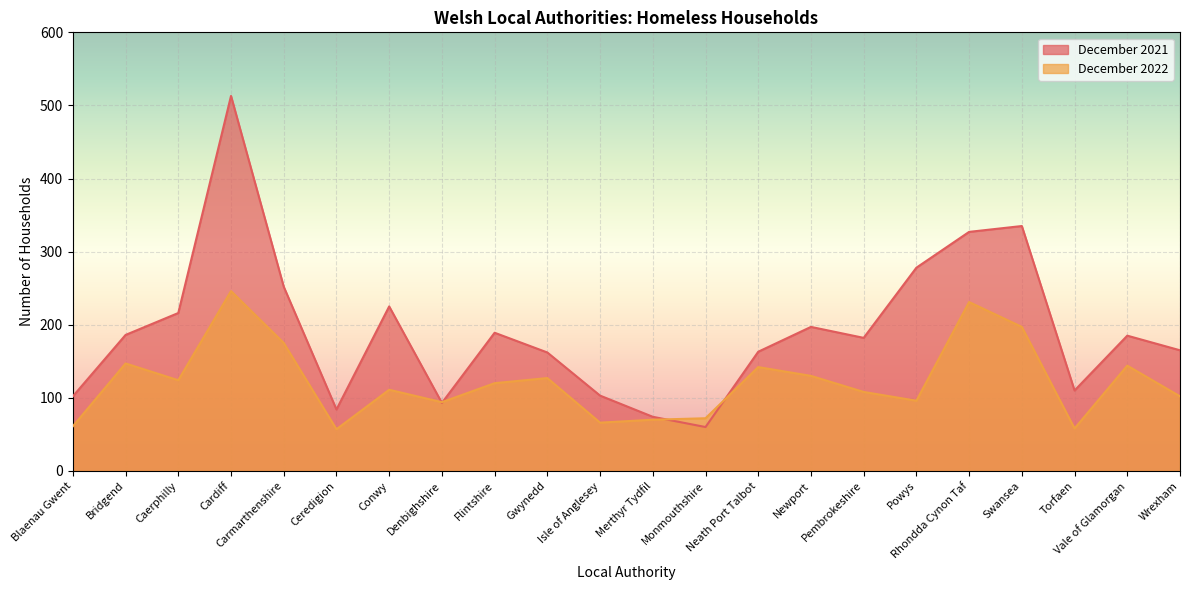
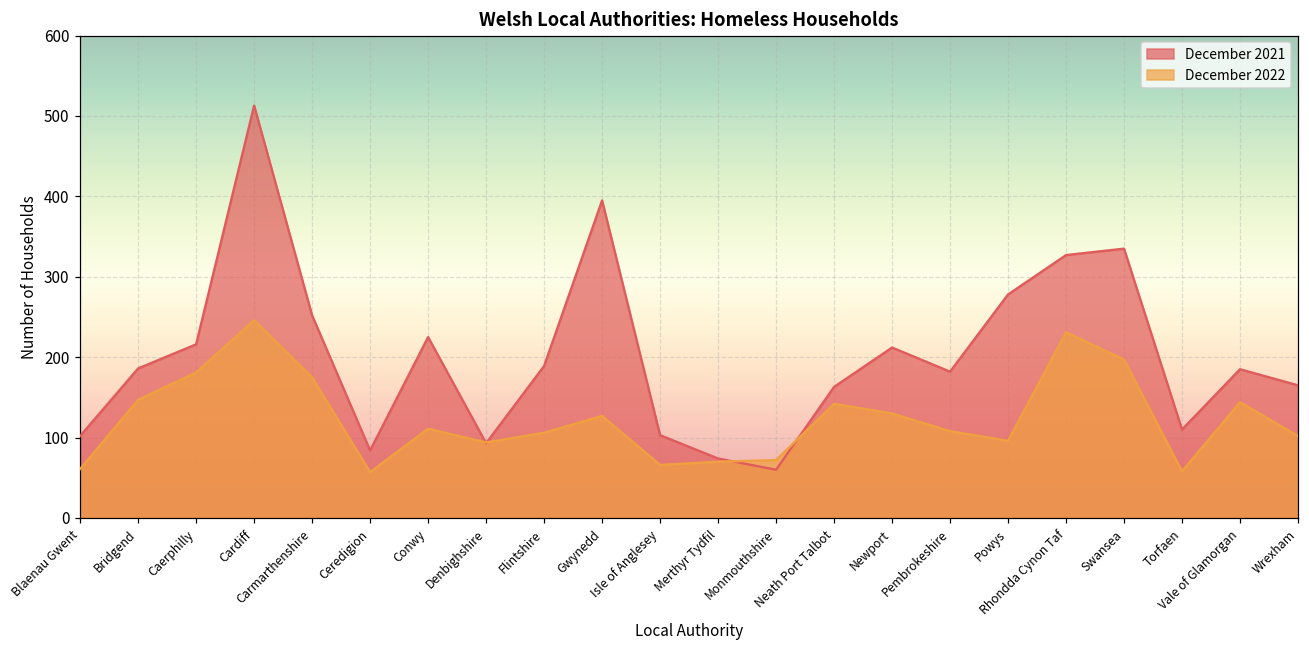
December 2022, Caerphilly: 120 -> 180
December 2022, Flintshire: 120 -> 110
December 2021, Gwynedd: 160 -> 400
December 2021, Newport: 200 -> 210
